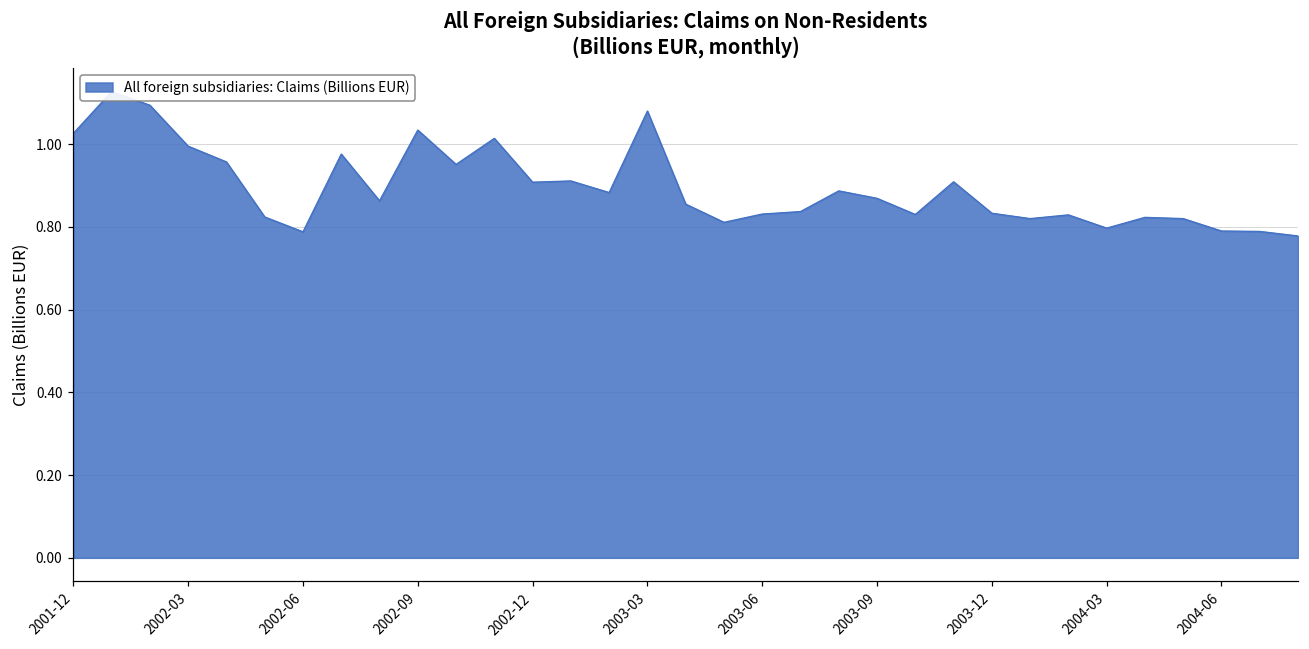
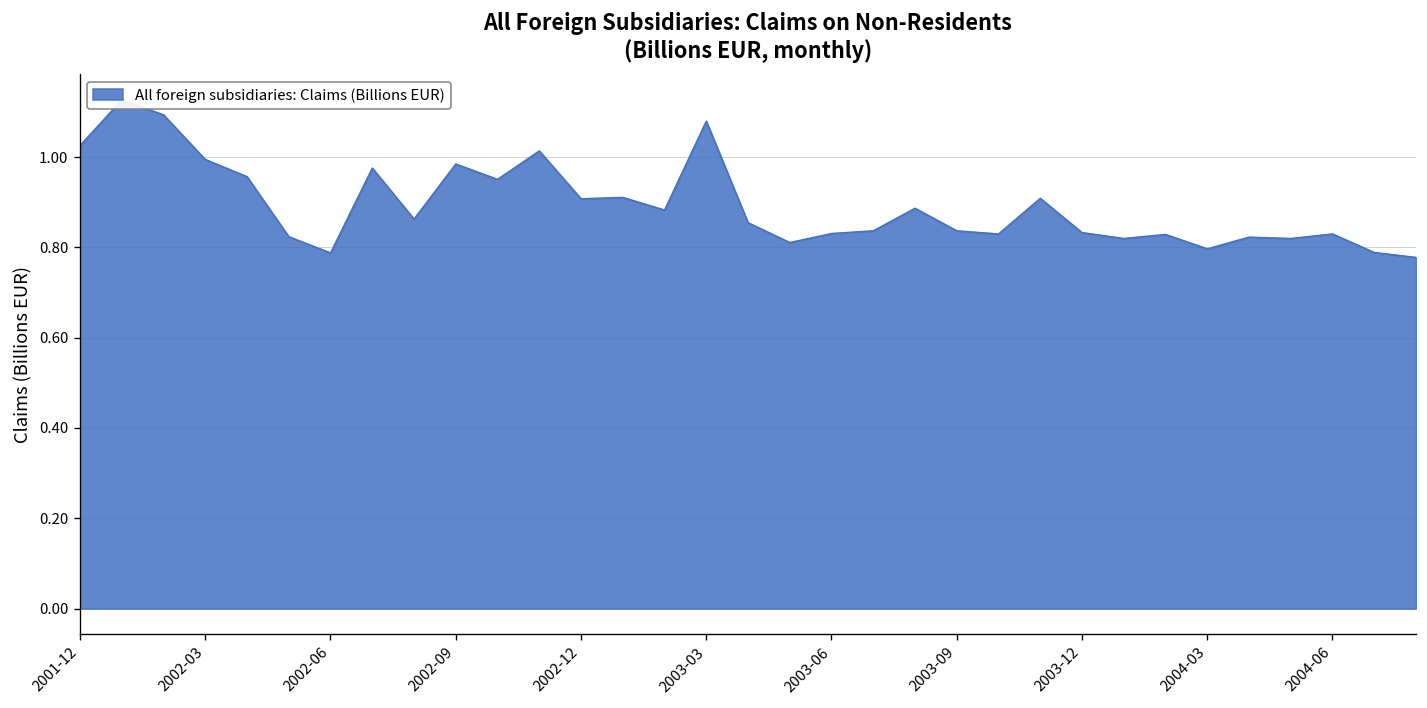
2002-09: 1.03 -> 0.99
2003-09: 0.87 -> 0.84
2004-06: 0.79 -> 0.83
